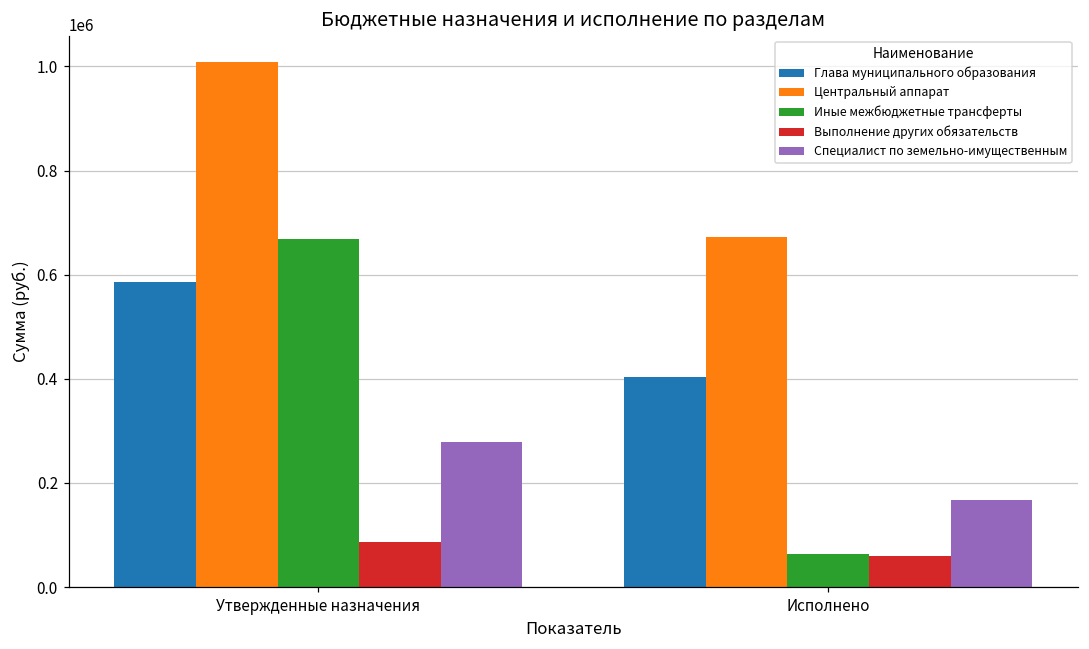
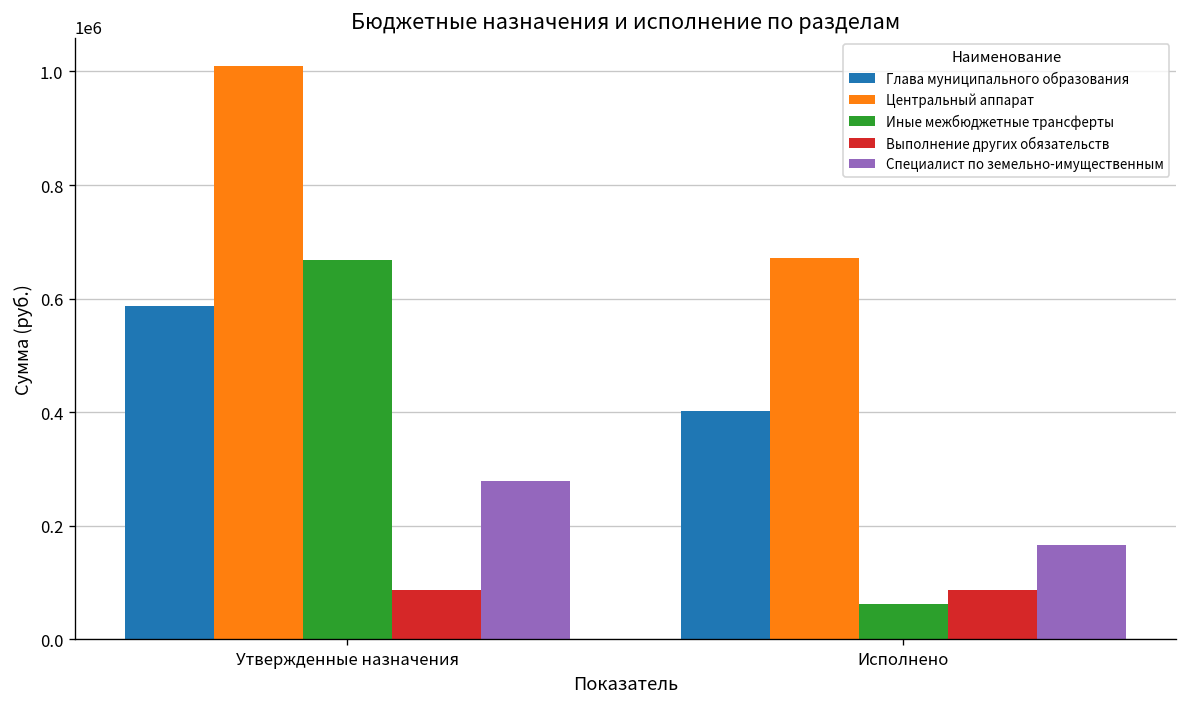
Выполнение других обязательств, Исполнено: 60000 -> 90000
